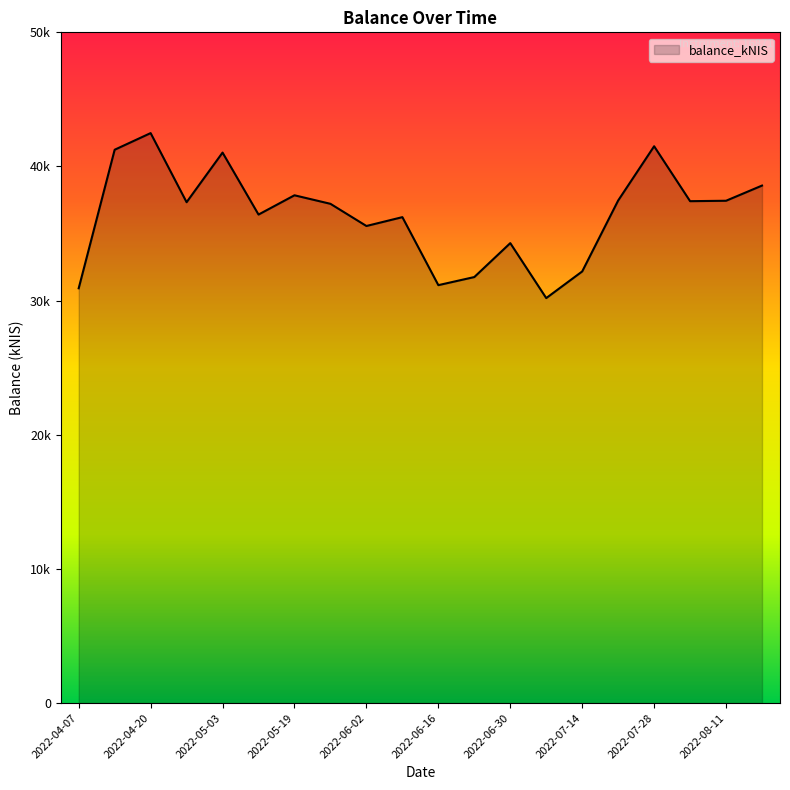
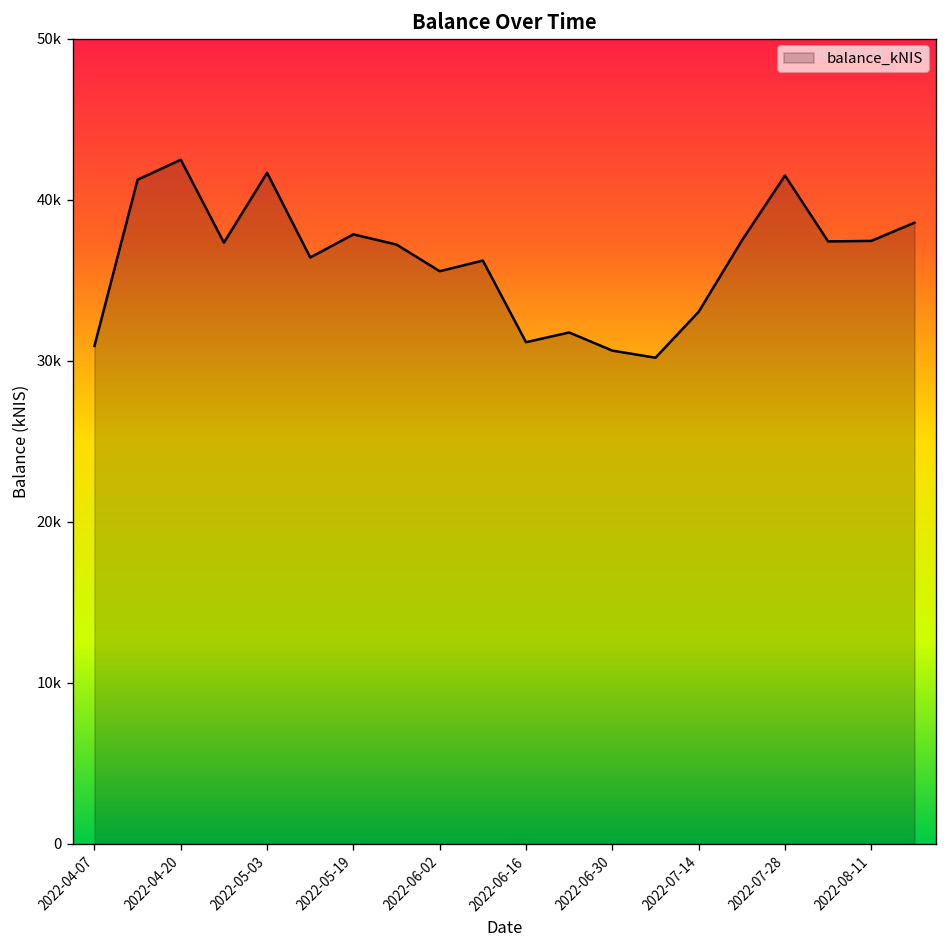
2022-05-03: 41000 -> 41700
2022-06-30: 34300 -> 30600
2022-07-14: 32200 -> 33000
